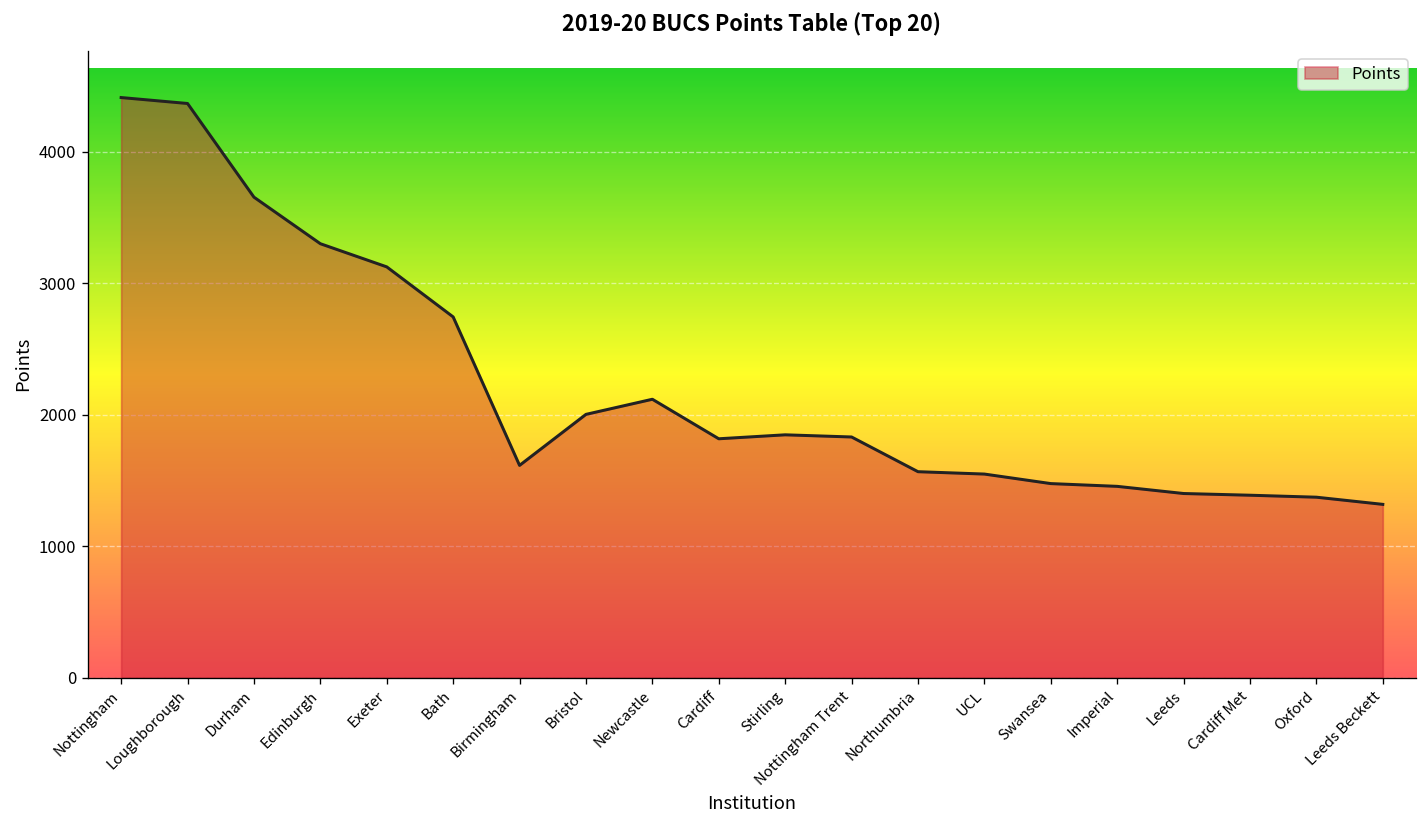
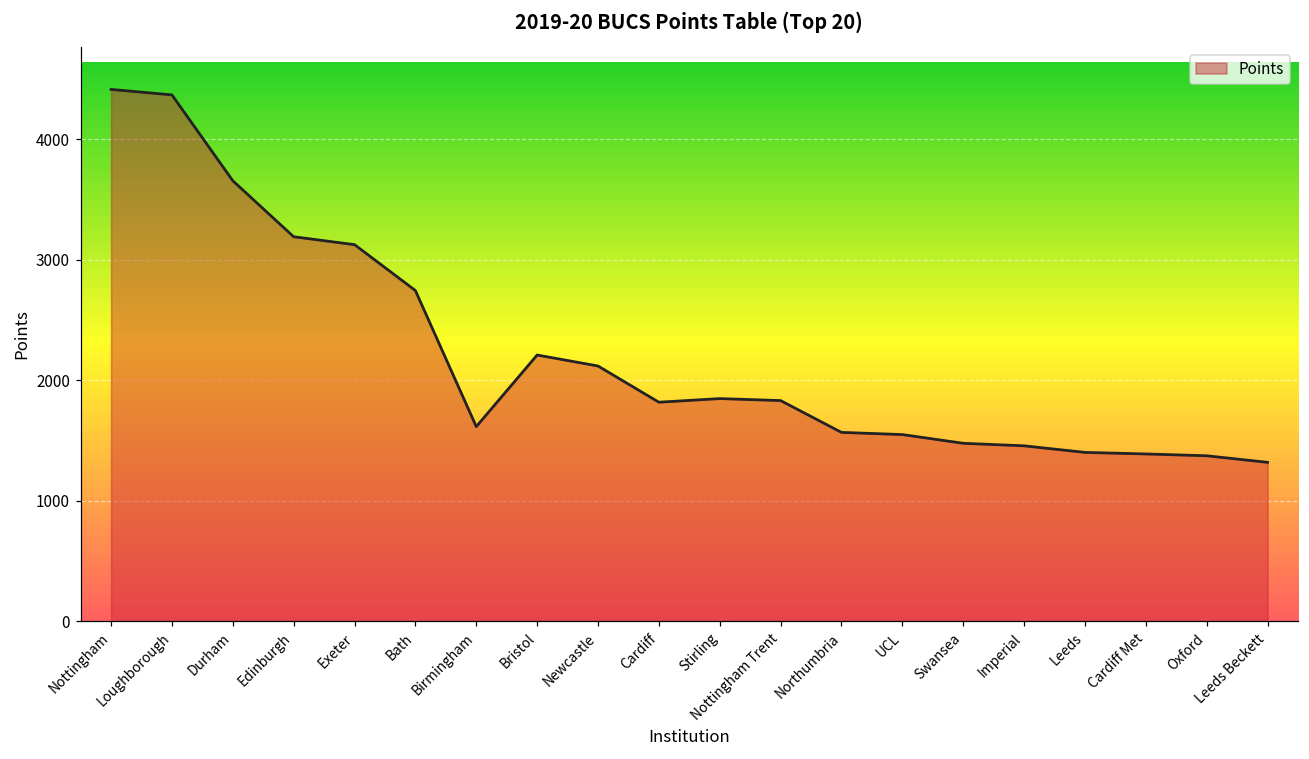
Edinburgh: 3300 -> 3190
Bristol: 2000 -> 2210
